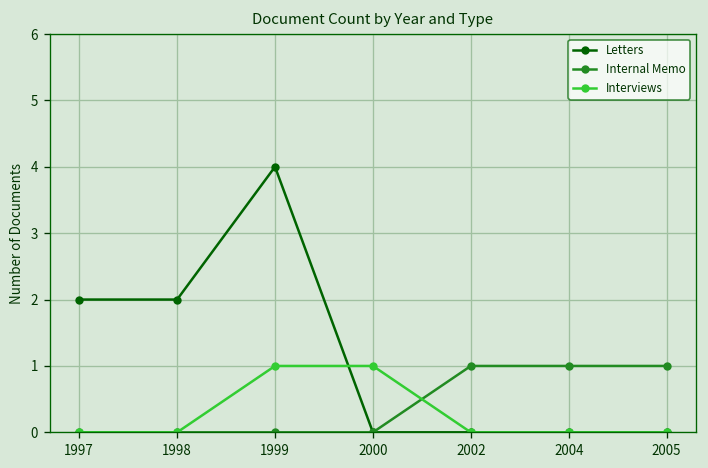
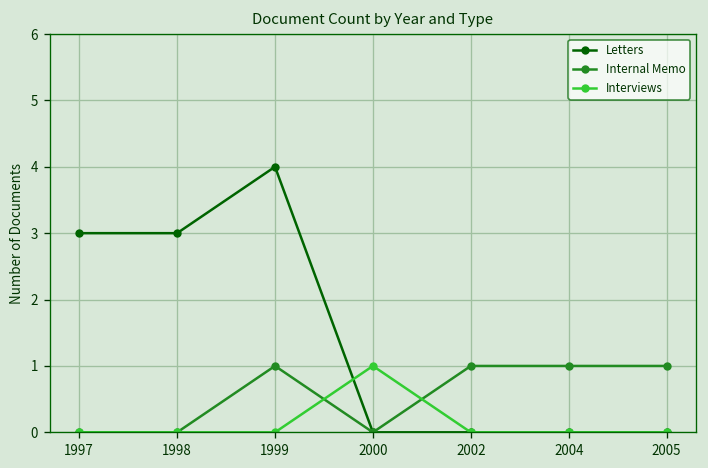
Letters, 1997: 2 -> 3
Letters, 1998: 2 -> 3
Internal Memo, 1999: 0 -> 1
Interviews, 1999: 1 -> 0
